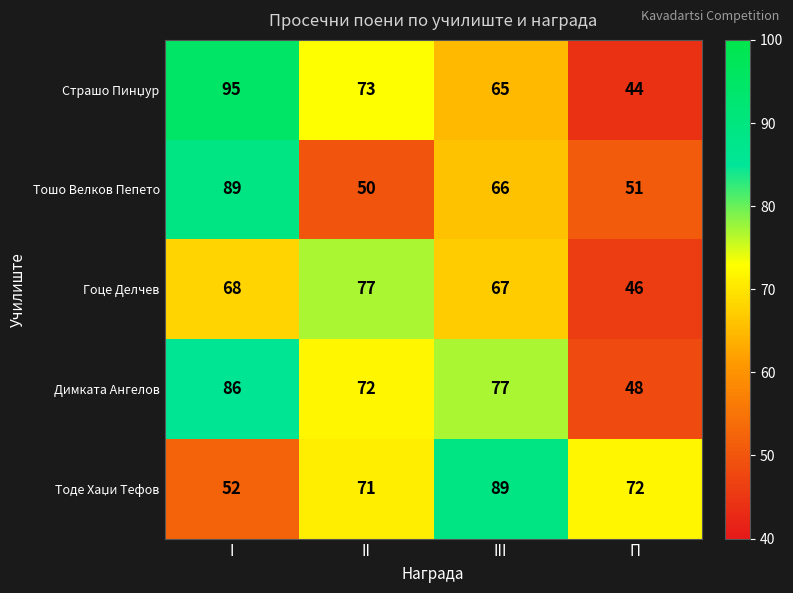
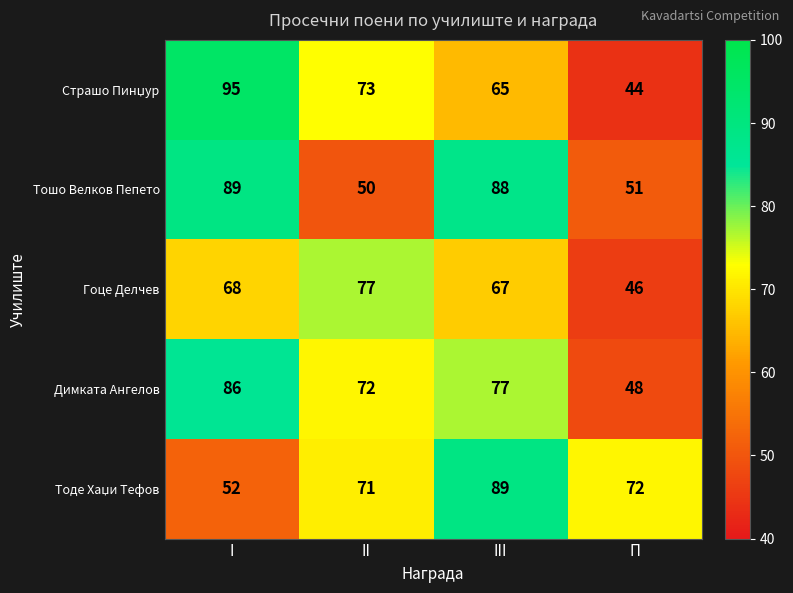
Тошо Велков Пепето, III: 66 -> 88
